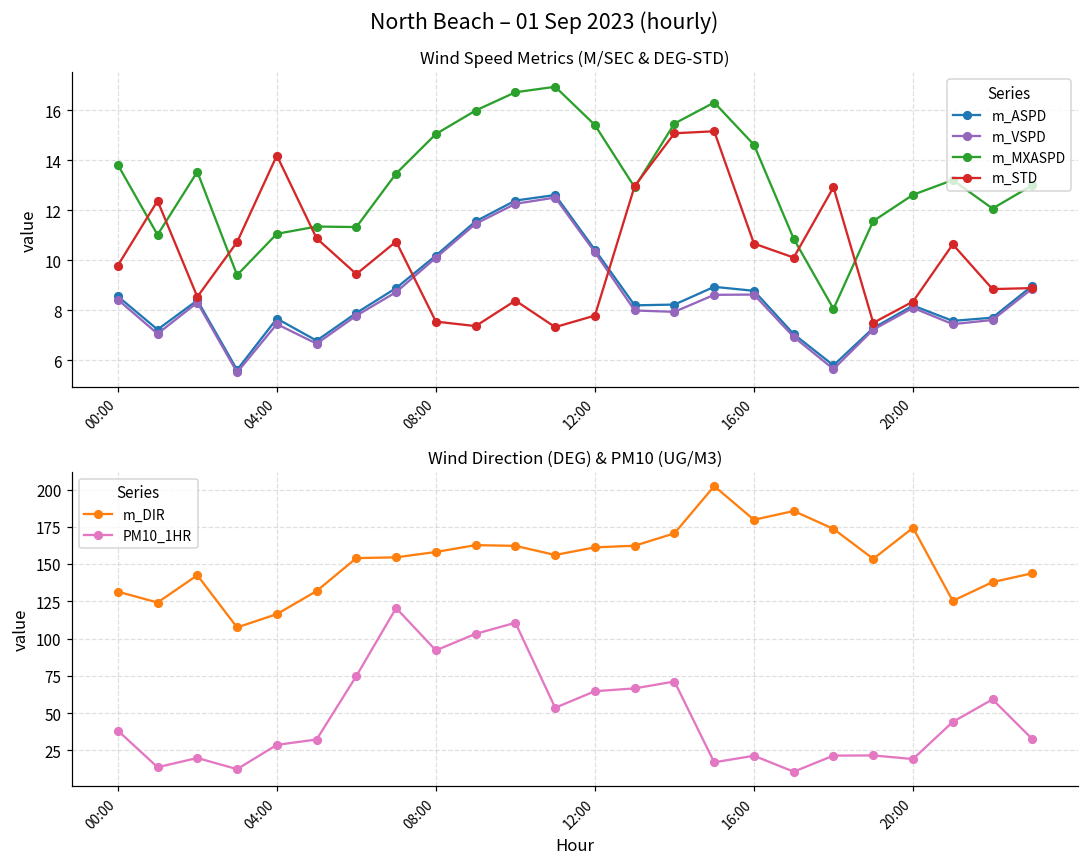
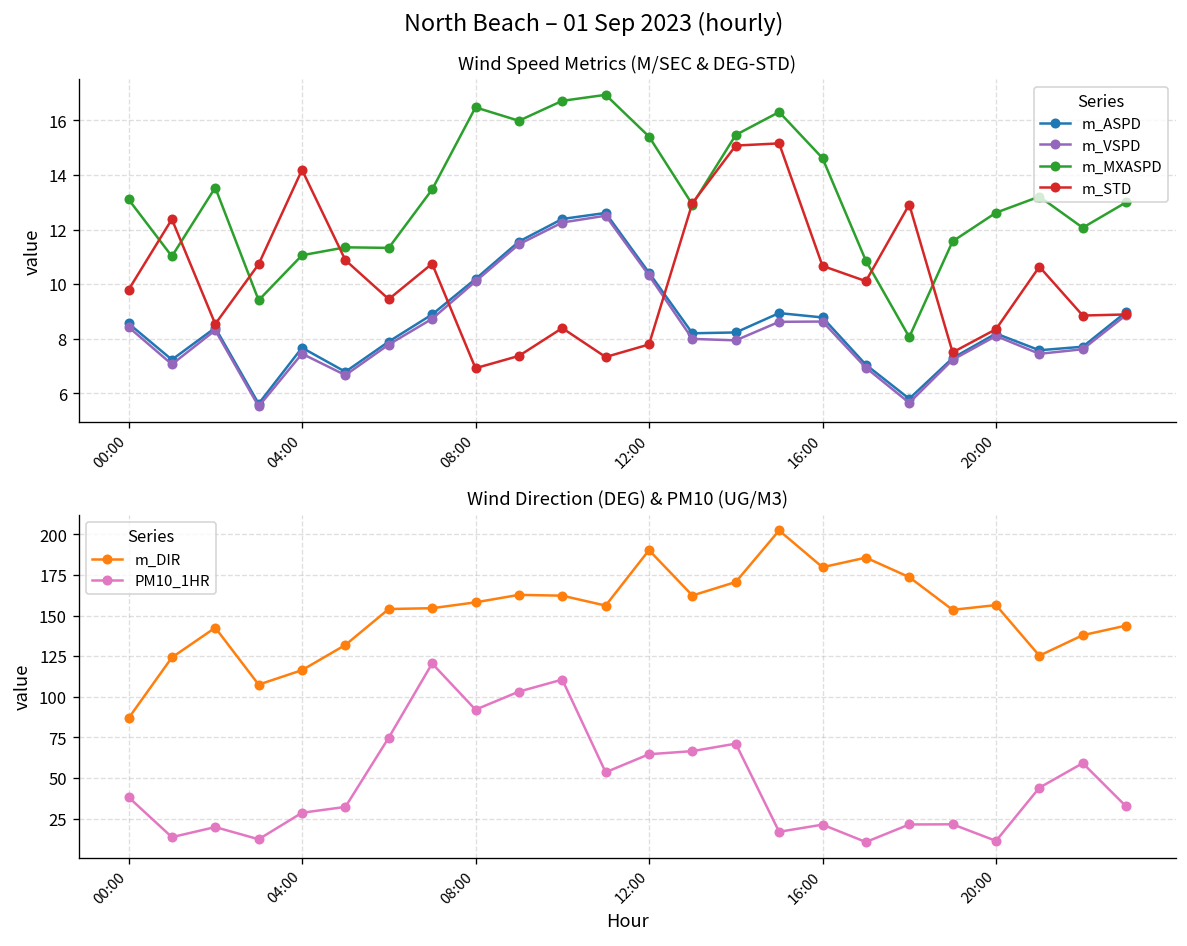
Wind Speed Metrics (M/SEC & DEG-STD), m_MXASPD, 00:00: 13.8 -> 13.1
Wind Speed Metrics (M/SEC & DEG-STD), m_MXASPD, 08:00: 15.1 -> 16.5
Wind Speed Metrics (M/SEC & DEG-STD), m_STD, 08:00: 7.6 -> 6.9
Wind Direction (DEG) & PM10 (UG/M3), m_DIR, 00:00: 132 -> 87
Wind Direction (DEG) & PM10 (UG/M3), m_DIR, 12:00: 161 -> 190
Wind Direction (DEG) & PM10 (UG/M3), m_DIR, 20:00: 174 -> 156
Wind Direction (DEG) & PM10 (UG/M3), PM10_1HR, 20:00: 19 -> 11
